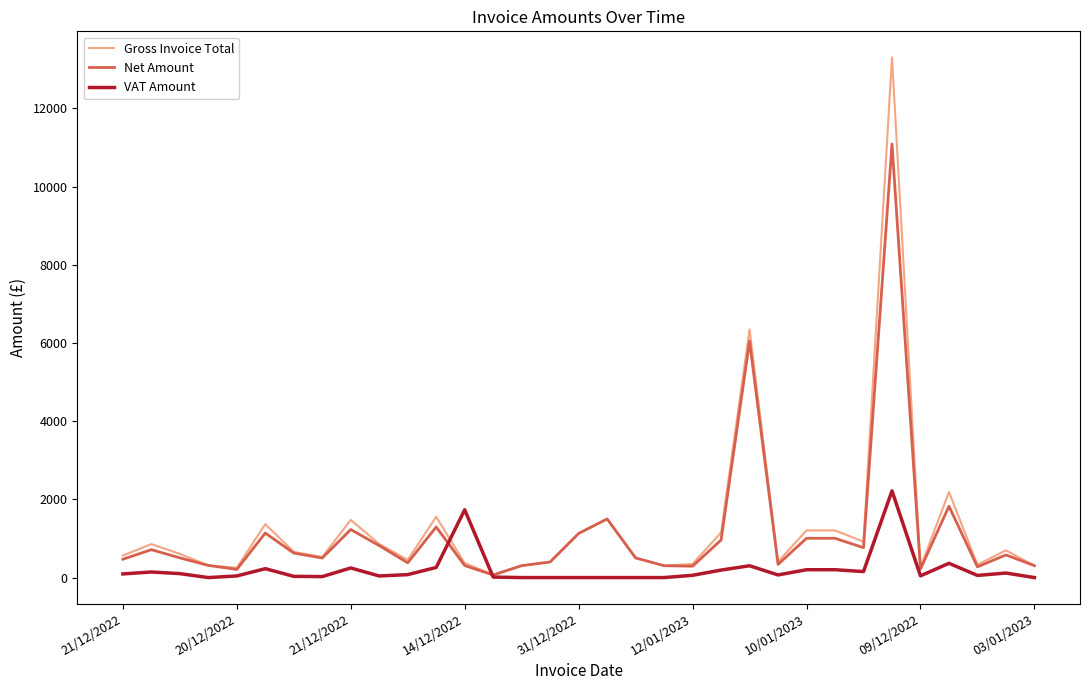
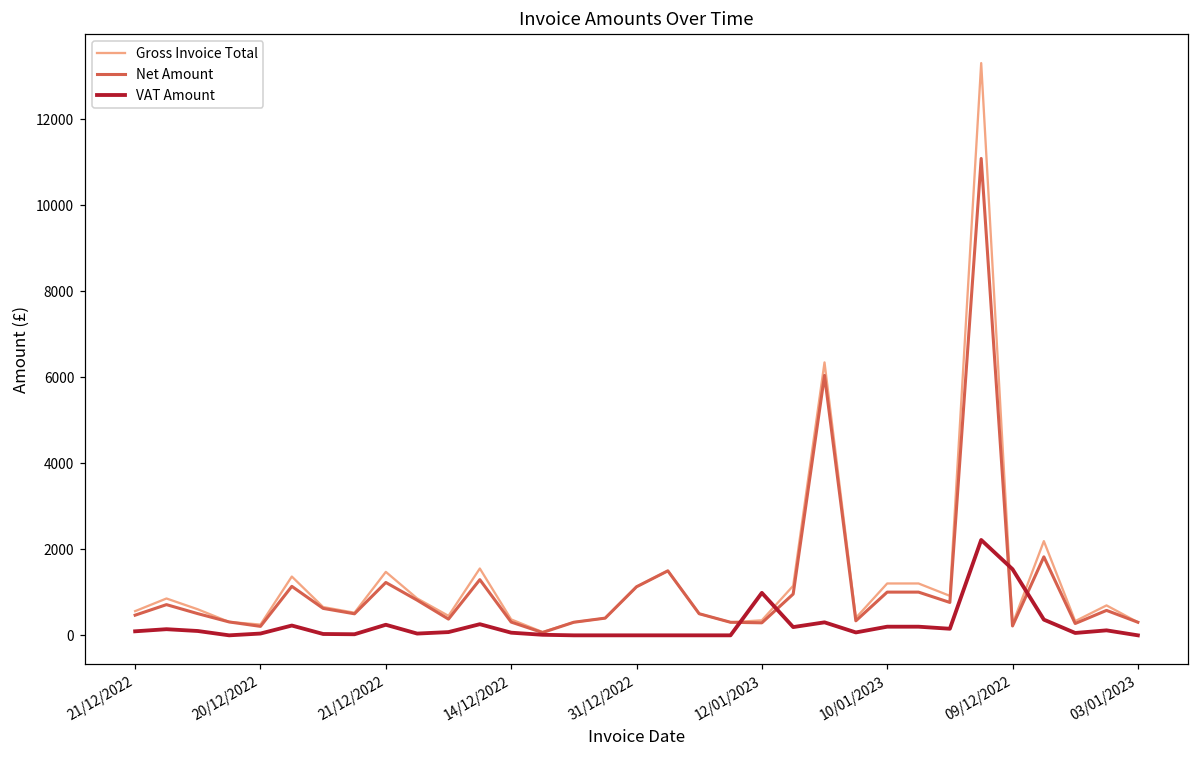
VAT Amount, 14/12/2022: 1700 -> 100
VAT Amount, 12/01/2023: 100 -> 1000
VAT Amount, 09/12/2022: 0 -> 1500
